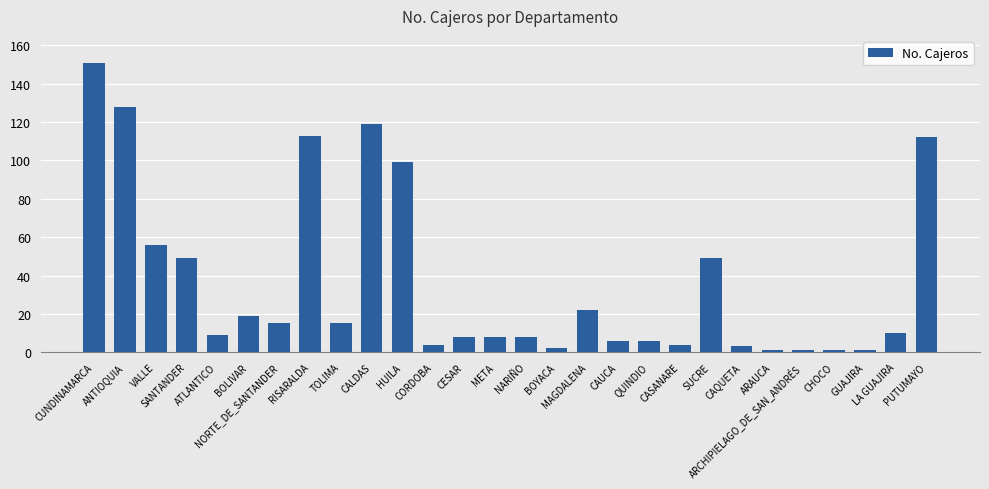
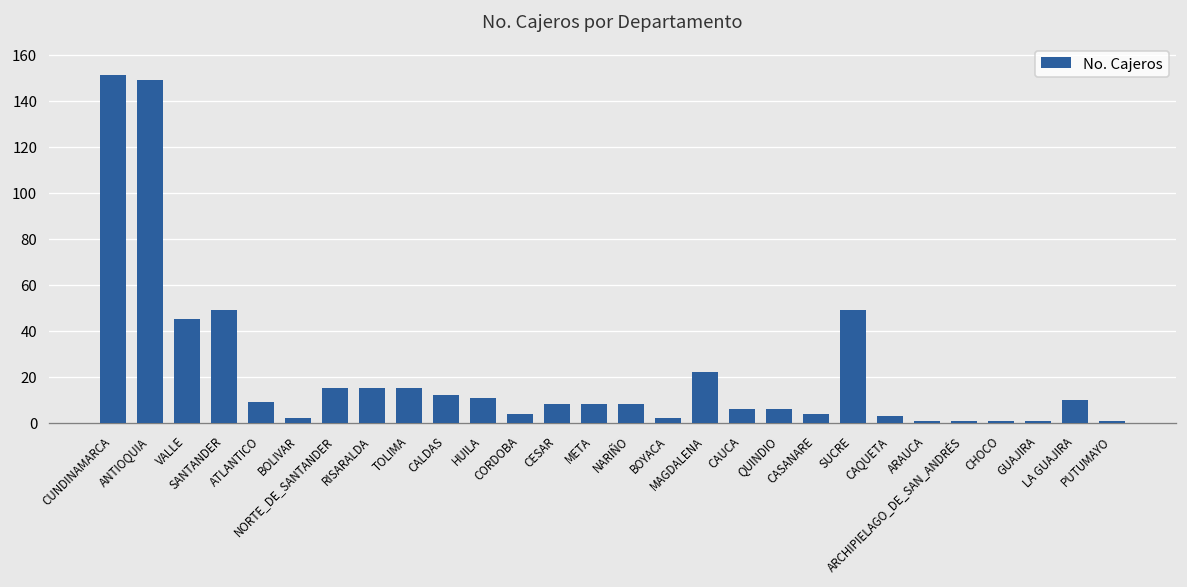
ANTIOQUIA: 128 -> 149
VALLE: 56 -> 45
BOLIVAR: 19 -> 2
RISARALDA: 113 -> 15
CALDAS: 119 -> 12
HUILA: 99 -> 11
PUTUMAYO: 112 -> 1
